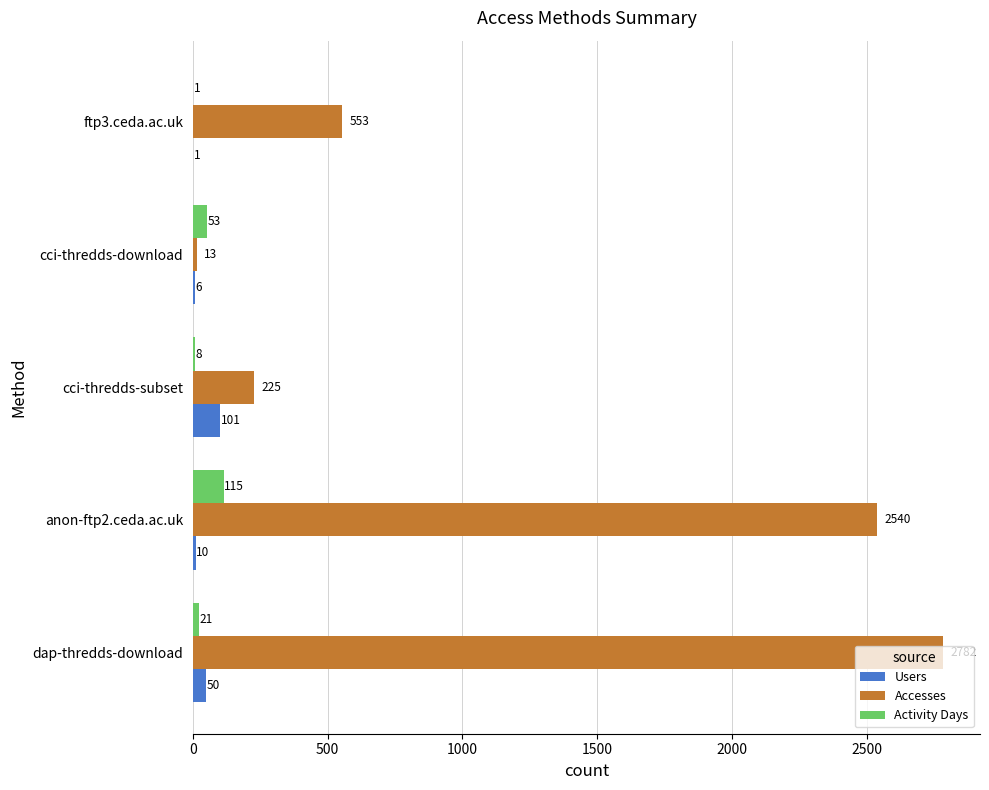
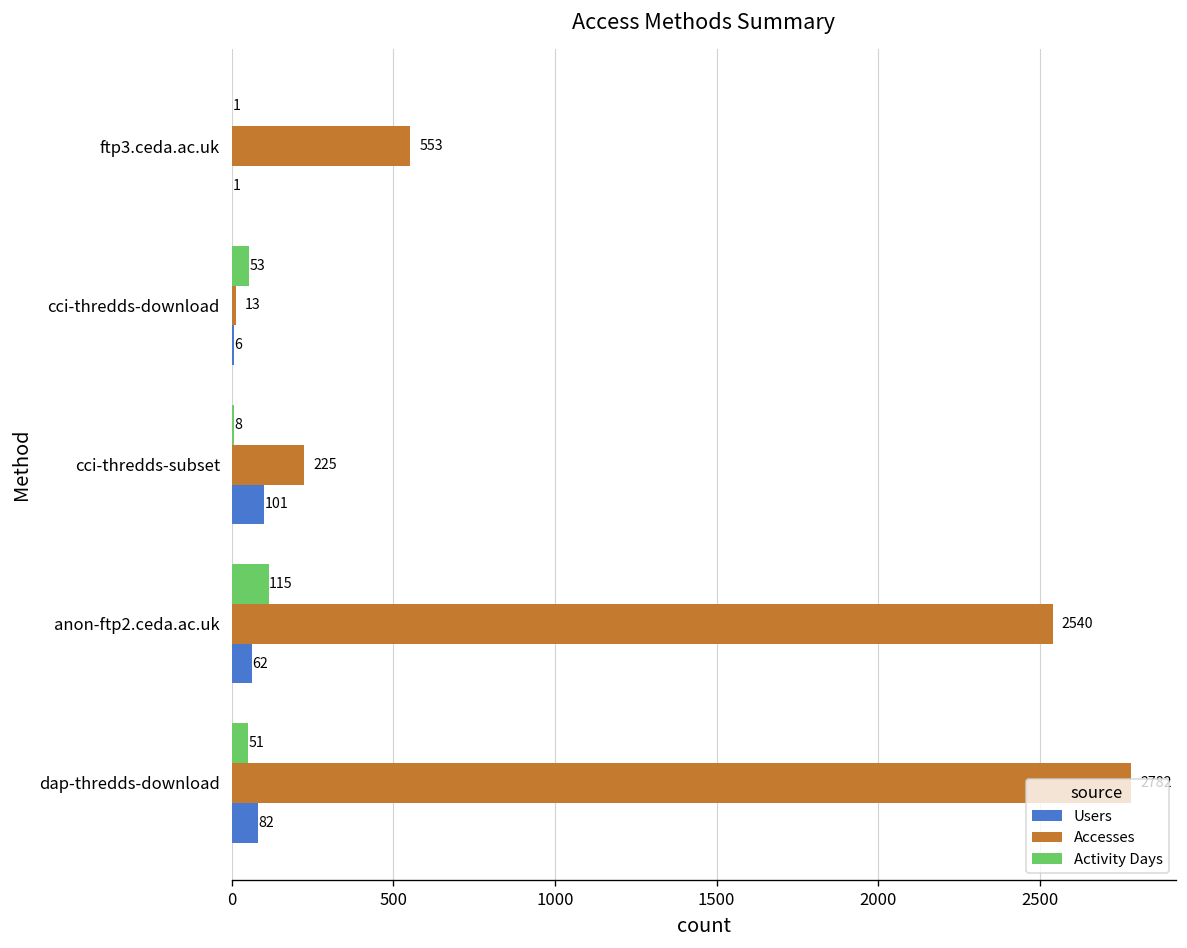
Users, anon-ftp2.ceda.ac.uk: 10 -> 62
Activity Days, dap-thredds-download: 21 -> 51
Users, dap-thredds-download: 50 -> 82
